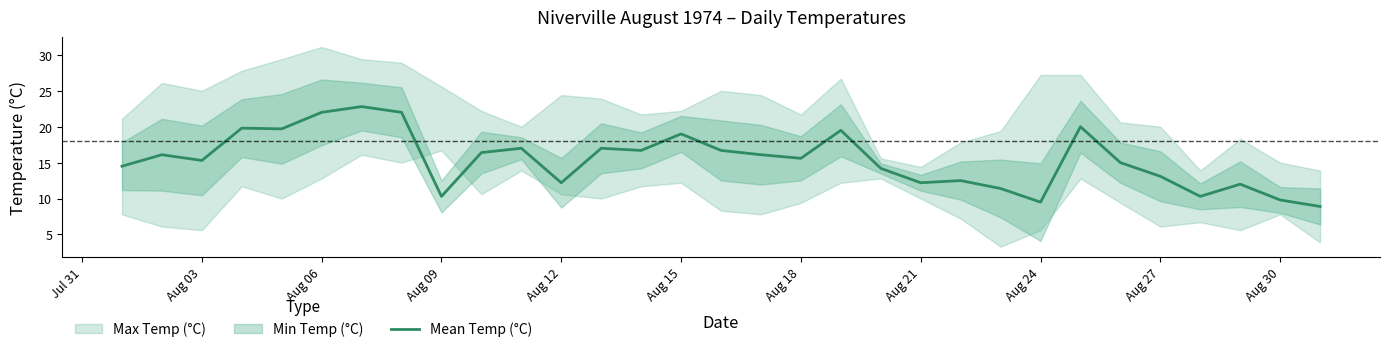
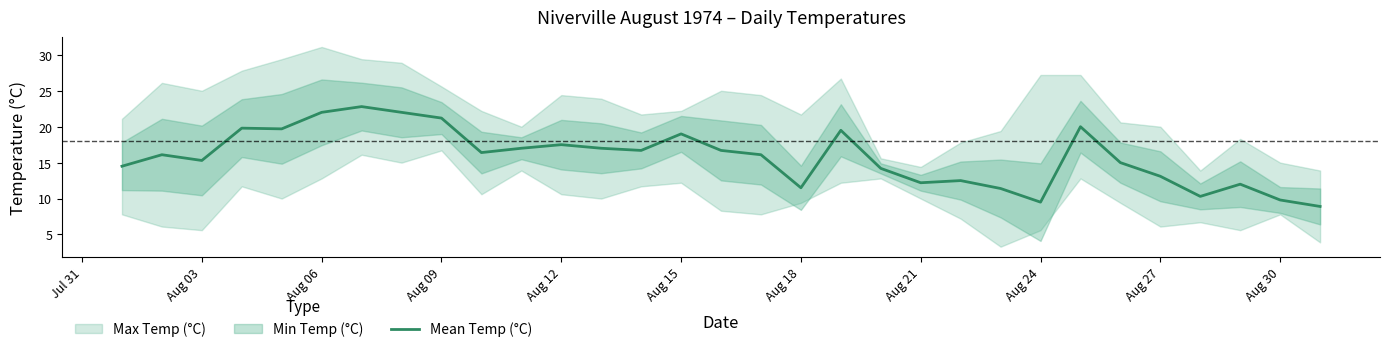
Mean Temp (°C), Aug 09: 10 -> 21
Mean Temp (°C), Aug 12: 12 -> 18
Mean Temp (°C), Aug 18: 16 -> 12
